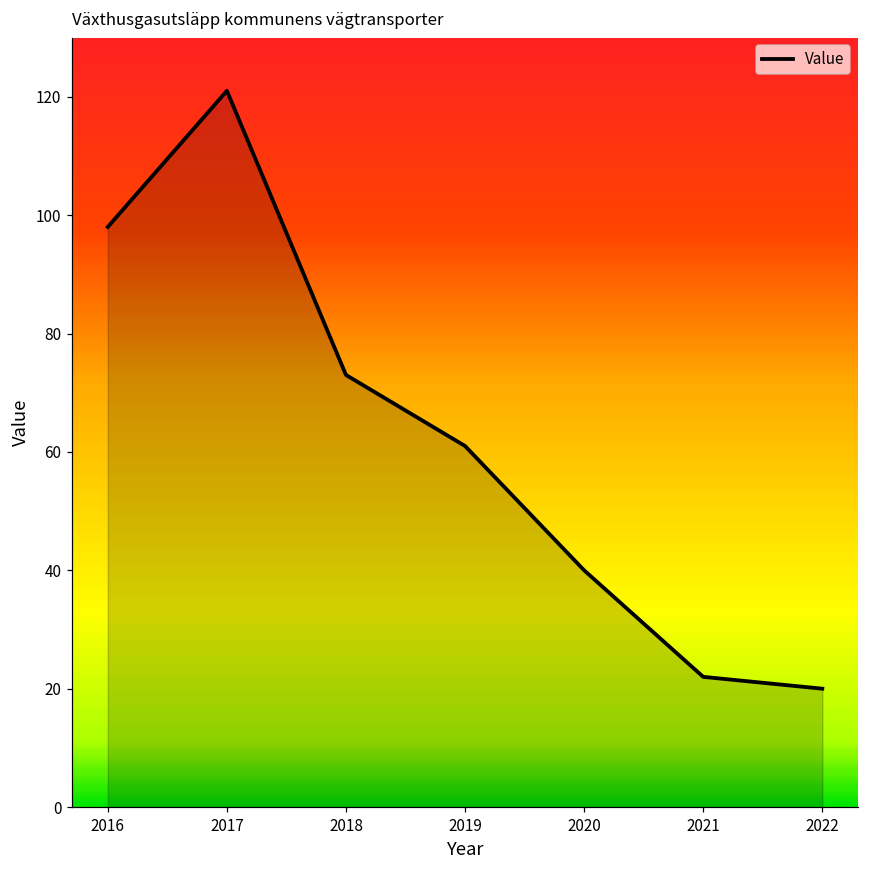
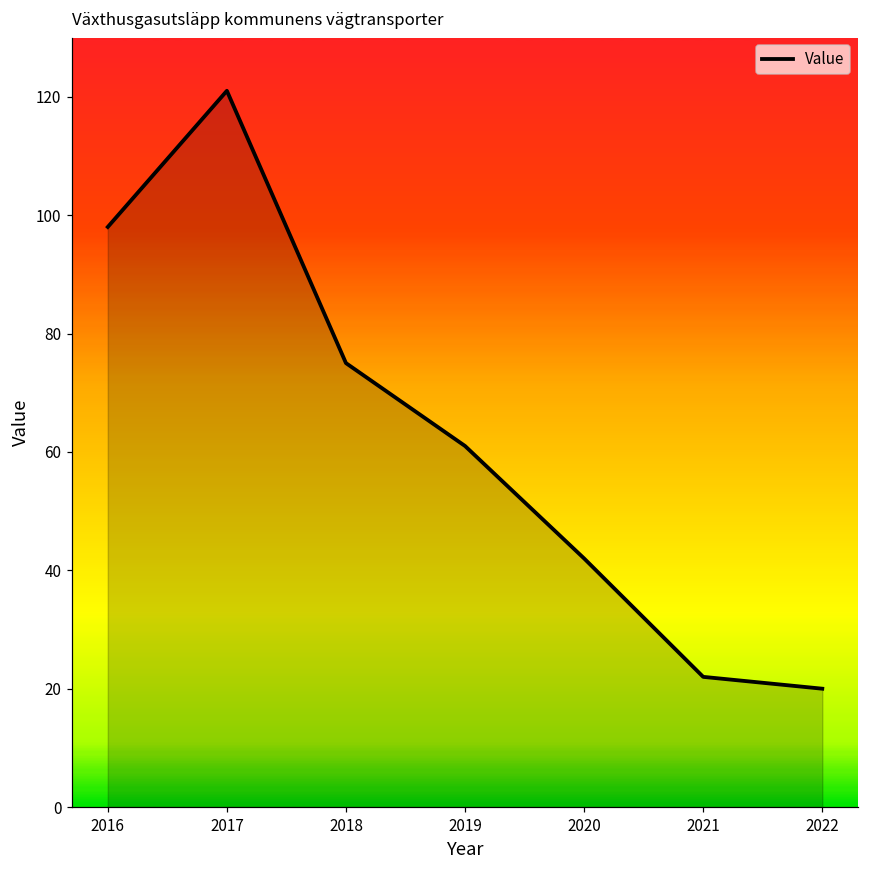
2018: 73 -> 75
2020: 40 -> 42
